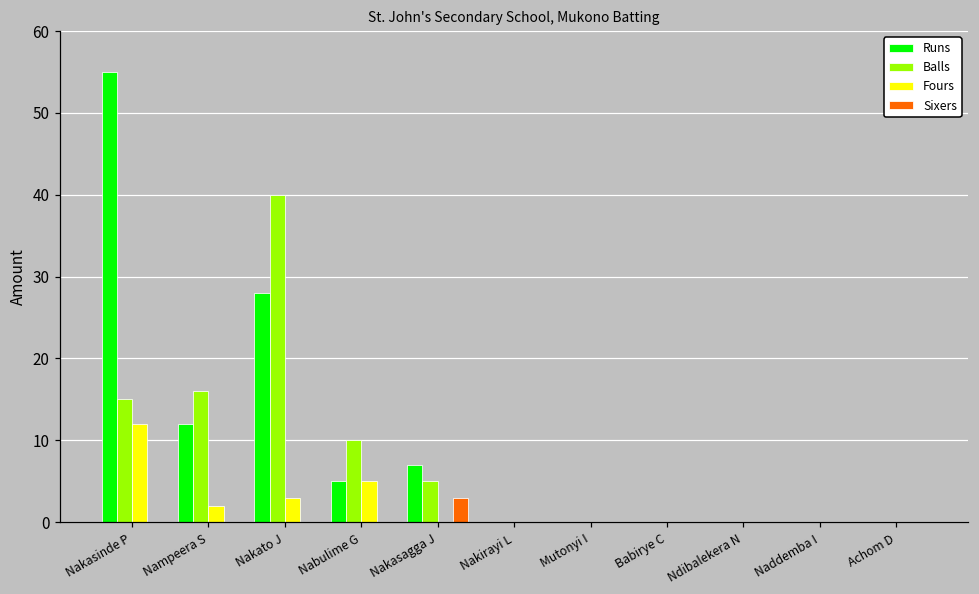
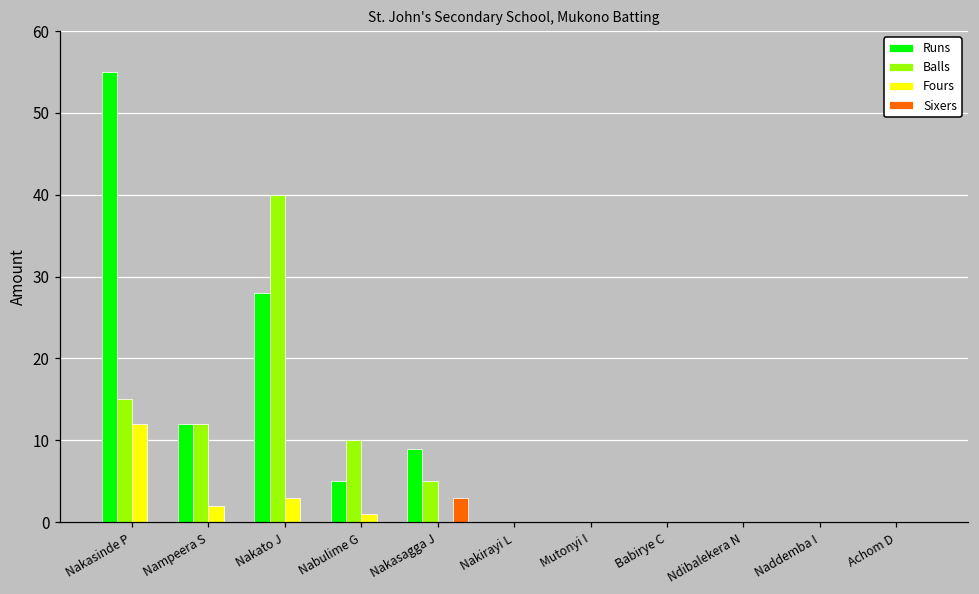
Balls, Nampeera S: 16 -> 12
Fours, Nabulime G: 5 -> 1
Runs, Nakasagga J: 7 -> 9
